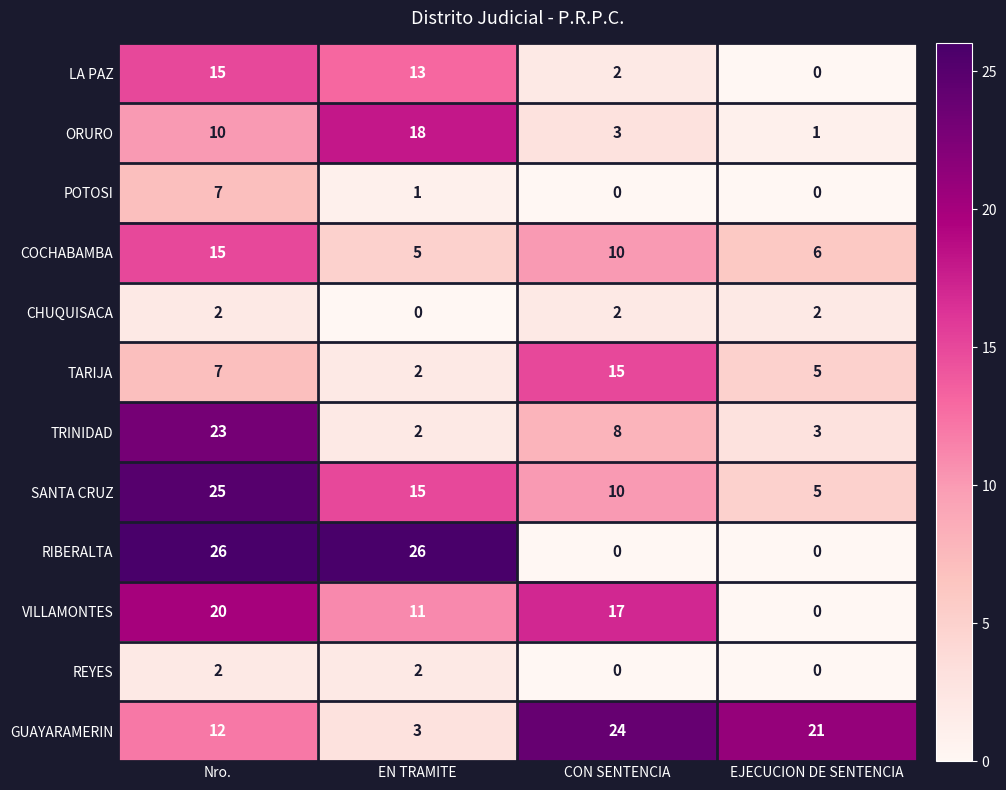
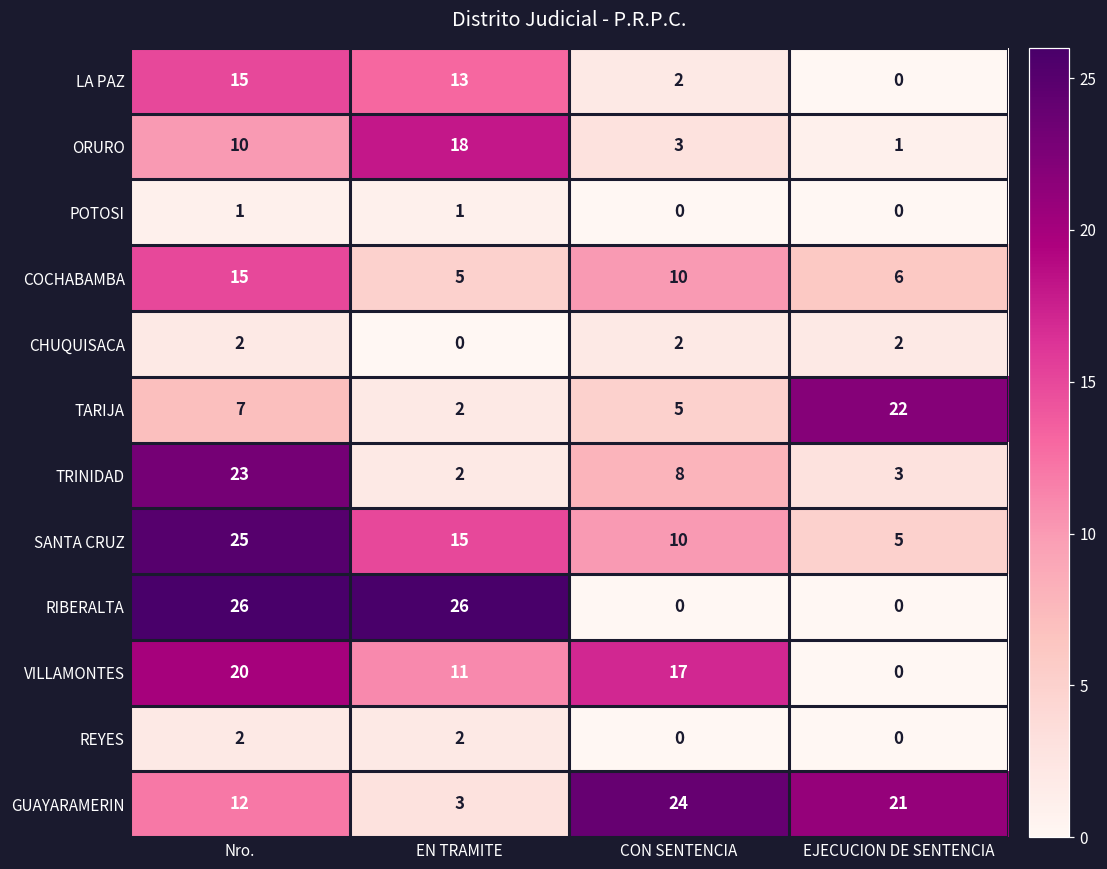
POTOSI, Nro.: 7 -> 1
TARIJA, CON SENTENCIA: 15 -> 5
TARIJA, EJECUCION DE SENTENCIA: 5 -> 22
